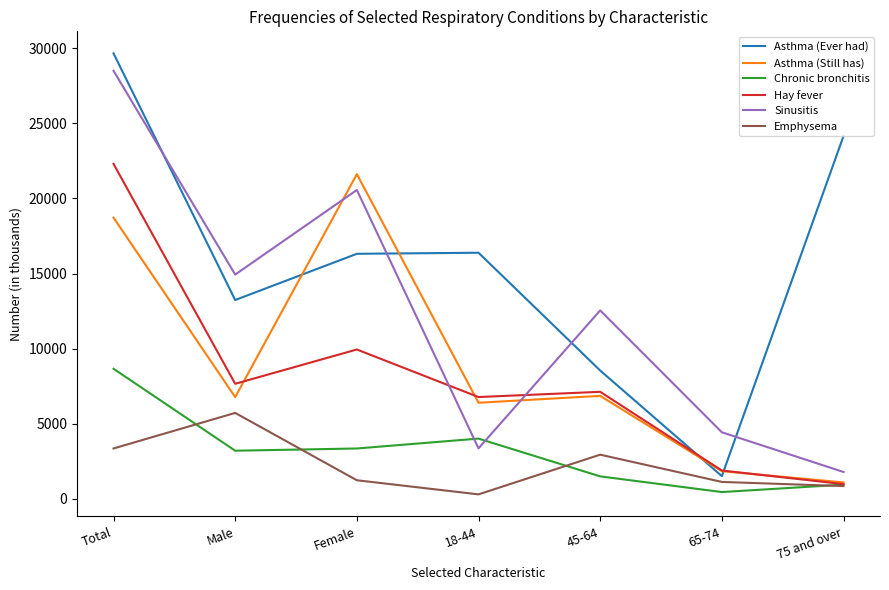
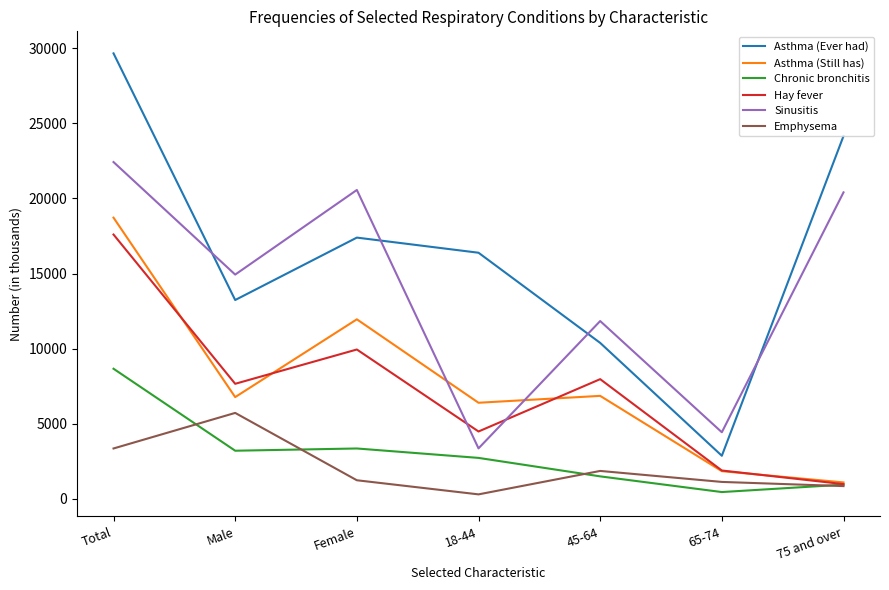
Hay fever, Total: 22300 -> 17600
Sinusitis, Total: 28500 -> 22400
Asthma (Ever had), Female: 16300 -> 17400
Asthma (Still has), Female: 21600 -> 12000
Chronic bronchitis, 18-44: 4000 -> 2700
Hay fever, 18-44: 6800 -> 4500
Asthma (Ever had), 45-64: 8500 -> 10400
Hay fever, 45-64: 7100 -> 8000
Sinusitis, 45-64: 12500 -> 11800
Emphysema, 45-64: 2900 -> 1900
Asthma (Ever had), 65-74: 1500 -> 2900
Sinusitis, 75 and over: 1800 -> 20400
